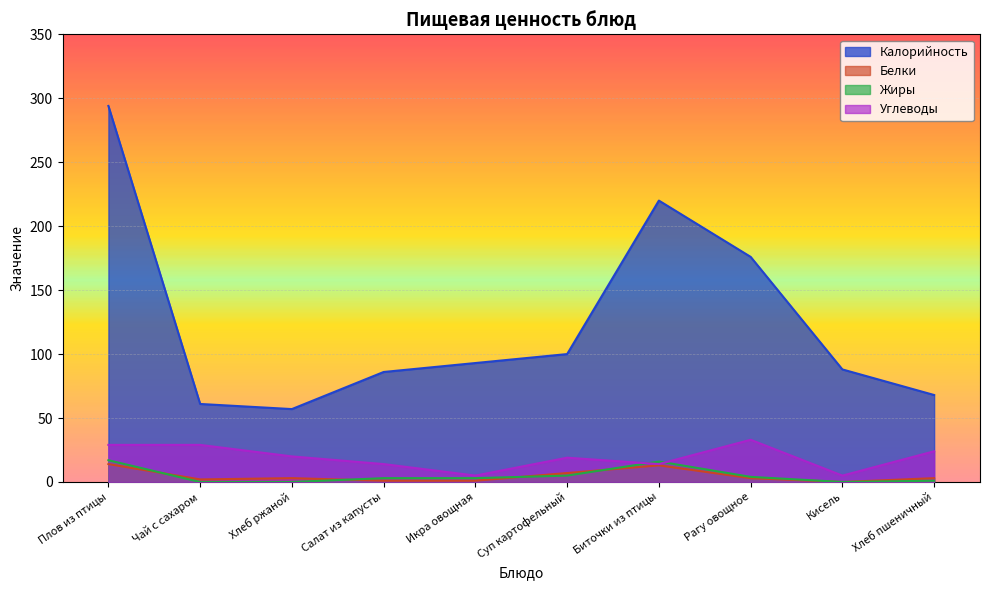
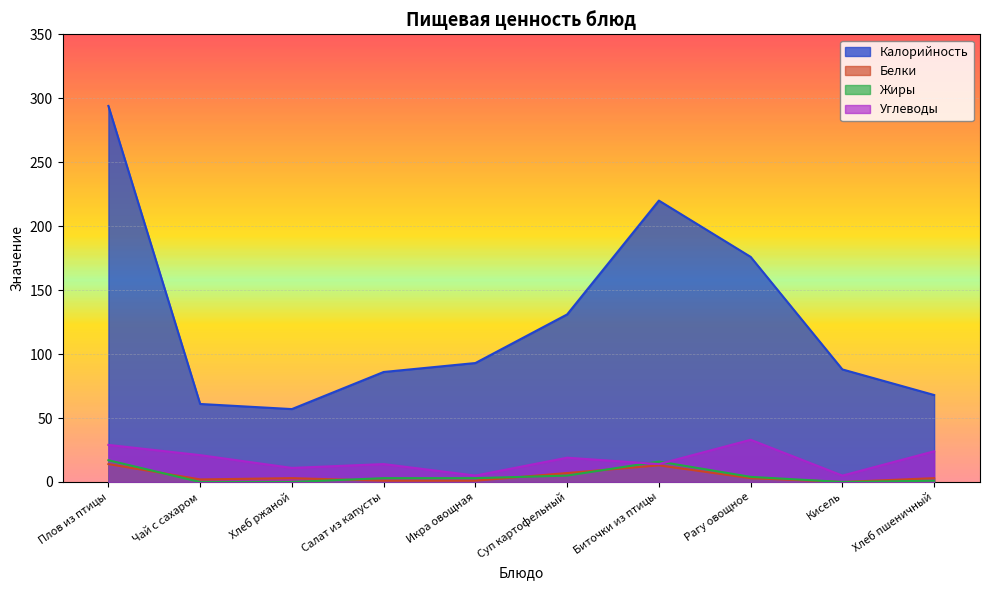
Углеводы, Чай с сахаром: 29 -> 21
Углеводы, Хлеб ржаной: 20 -> 11
Калорийность, Суп картофельный: 100 -> 131
